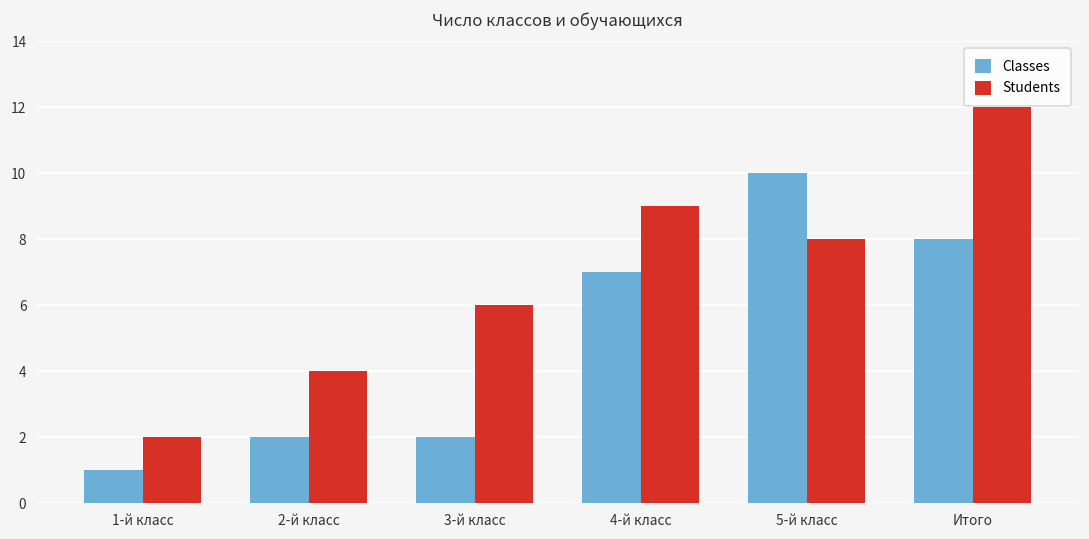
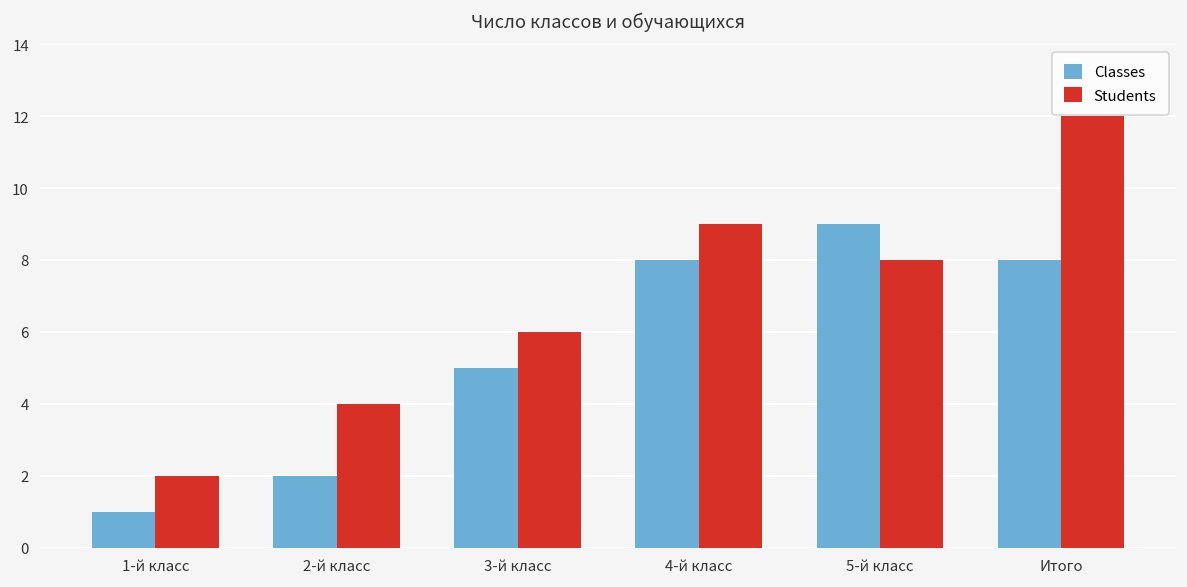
Classes, 3-й класс: 2 -> 5
Classes, 4-й класс: 7 -> 8
Classes, 5-й класс: 10 -> 9
